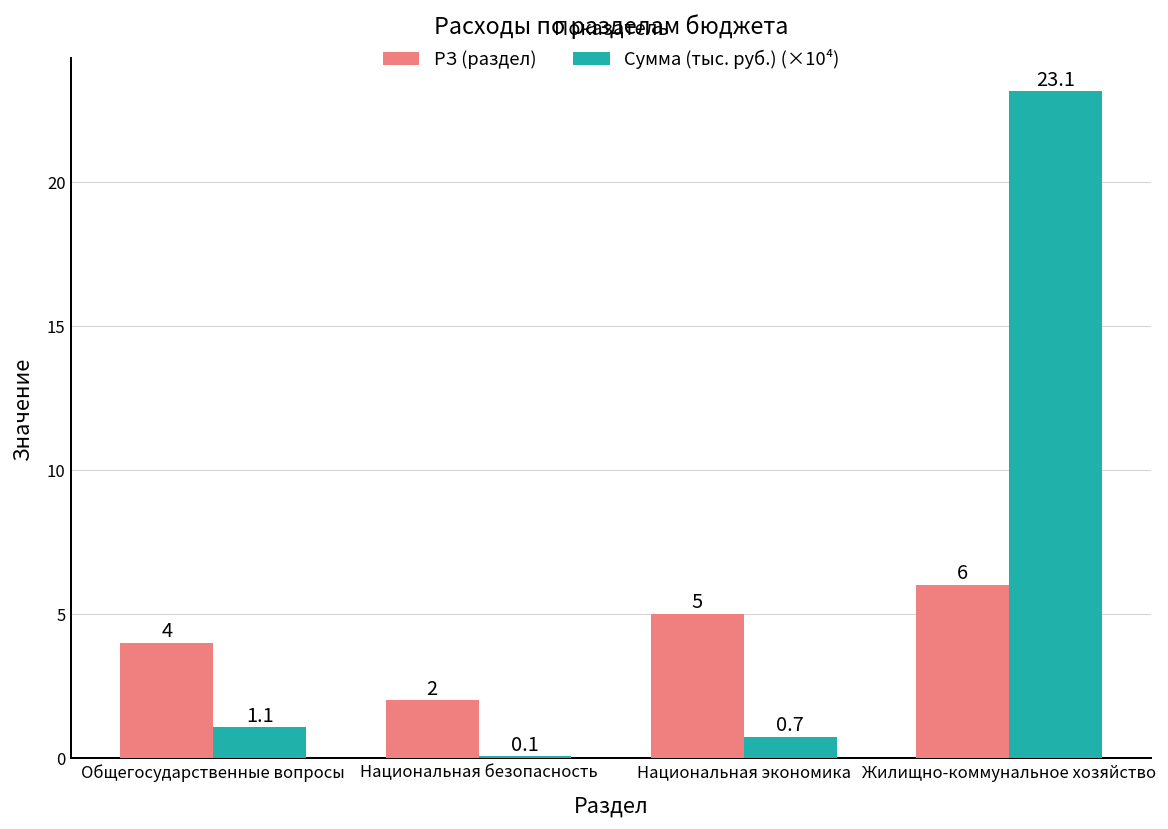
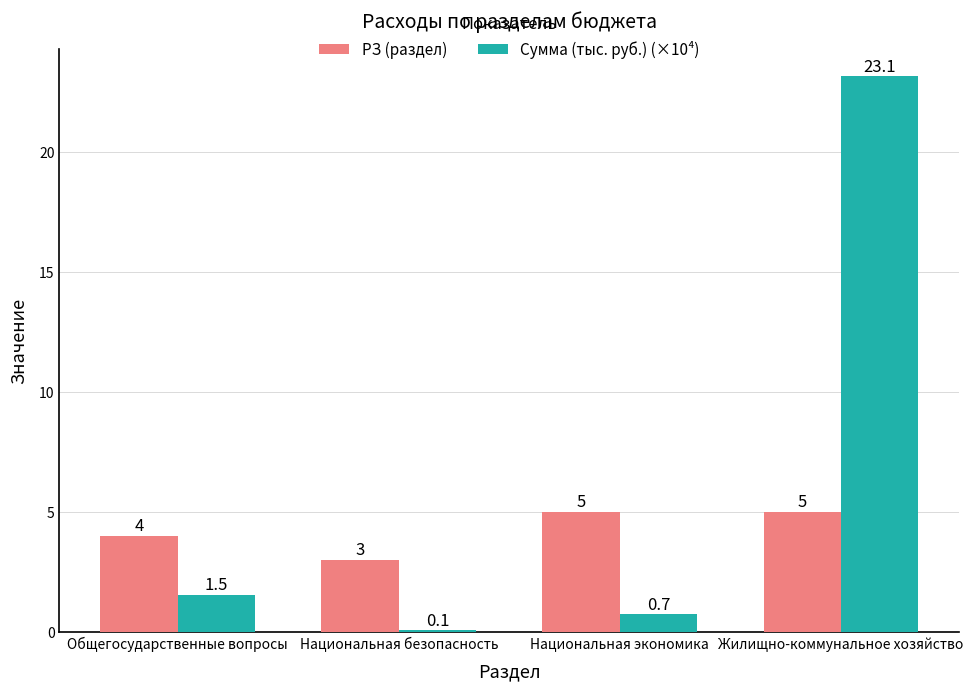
Сумма (тыс. руб.) (×10⁴), Общегосударственные вопросы: 1.1 -> 1.5
РЗ (раздел), Национальная безопасность: 2 -> 3
РЗ (раздел), Жилищно-коммунальное хозяйство: 6 -> 5
